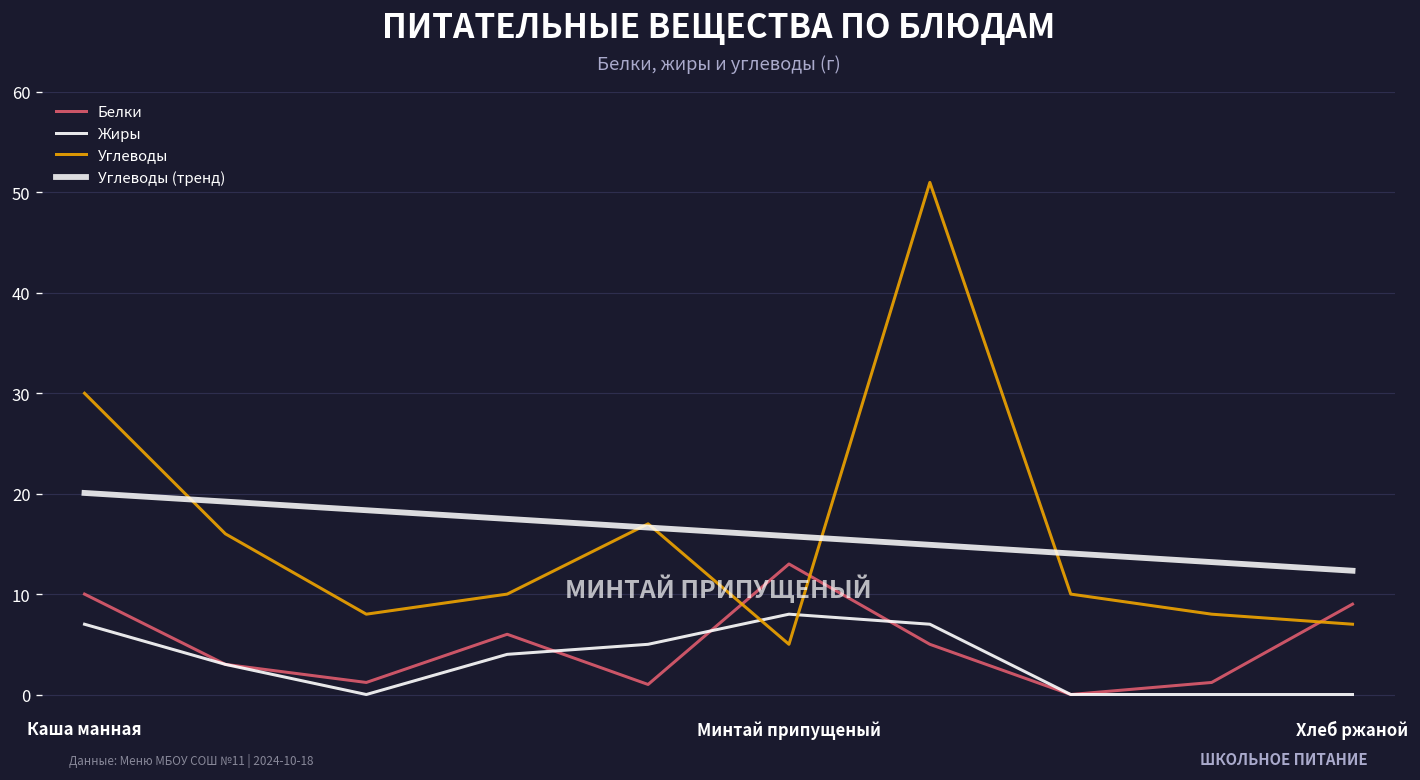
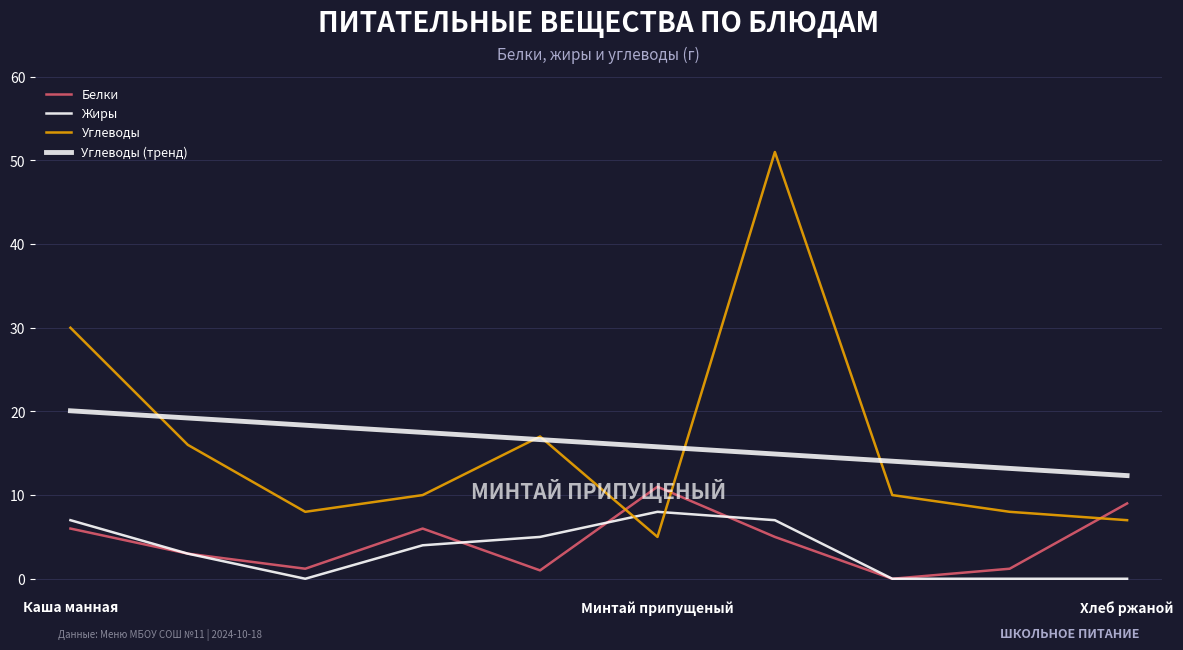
Белки, Каша манная: 10 -> 6
Белки, Минтай припущеный: 13 -> 11
